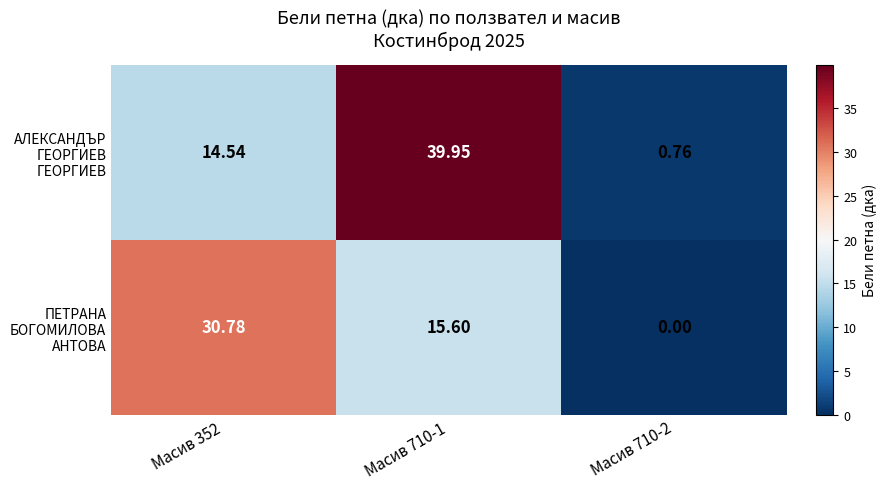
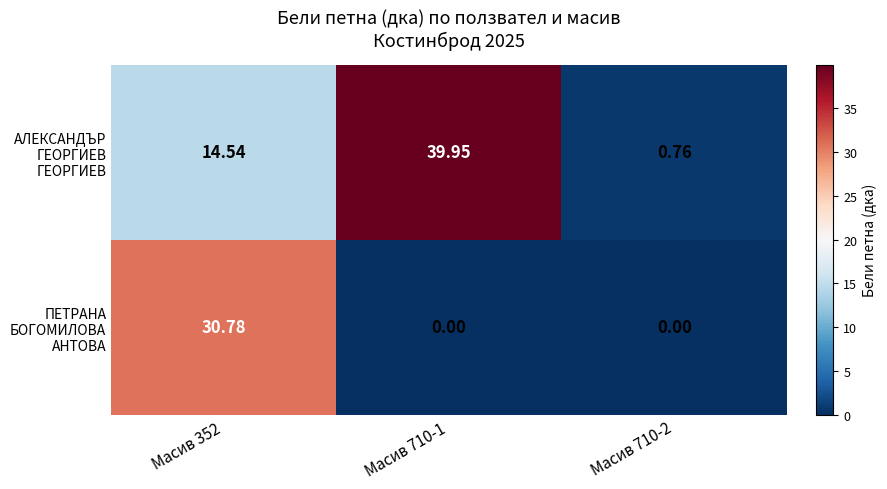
ПЕТРАНА БОГОМИЛОВА АНТОВА, Масив 710-1: 15.60 -> 0.00
